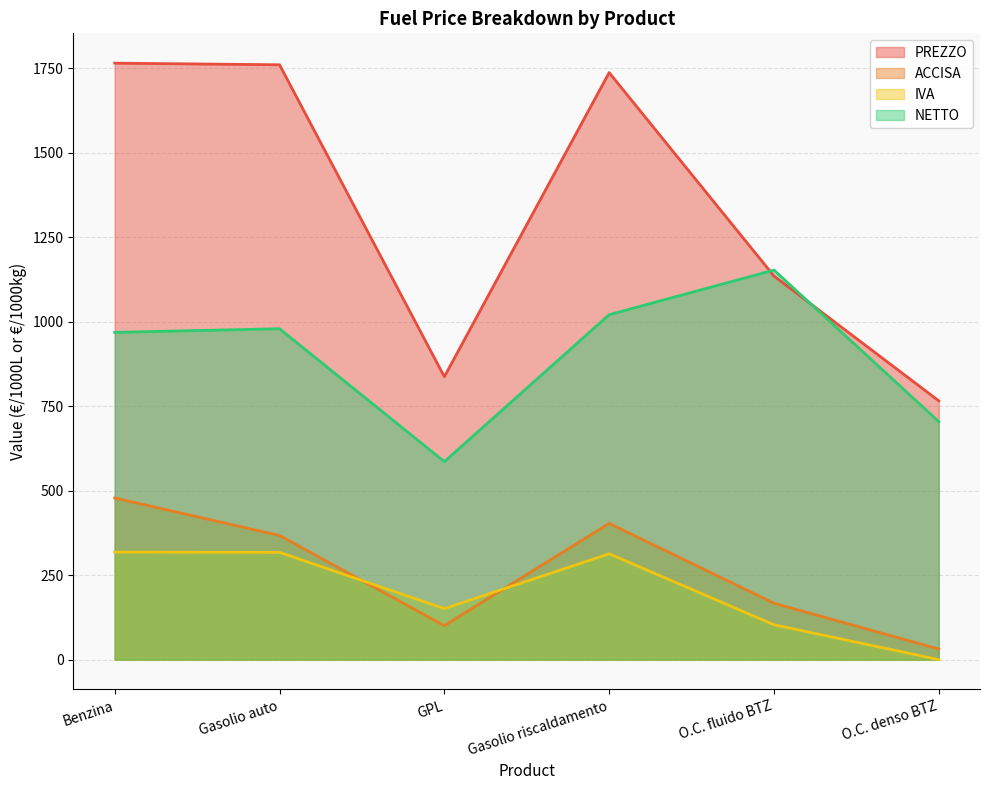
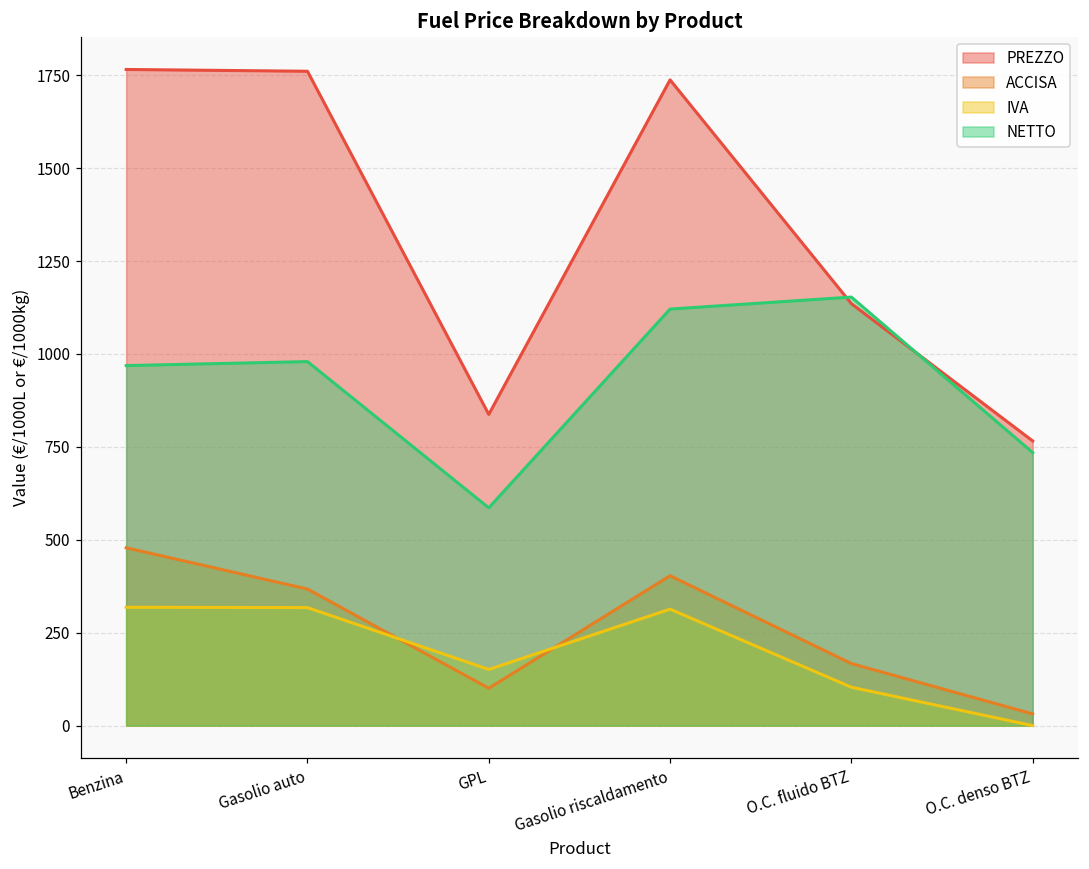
NETTO, Gasolio riscaldamento: 1020 -> 1120
NETTO, O.C. denso BTZ: 700 -> 730
